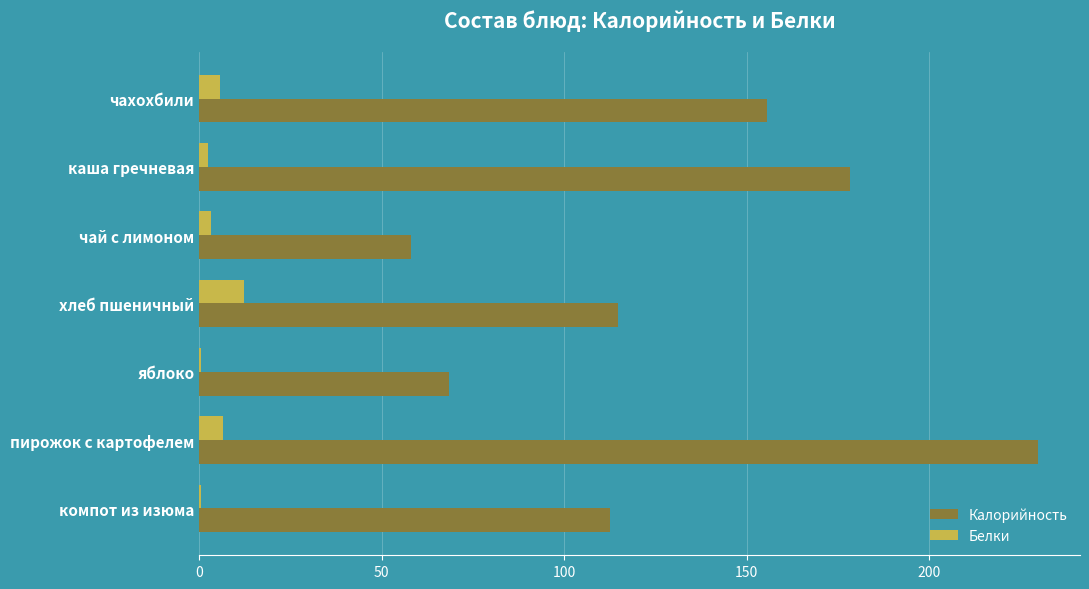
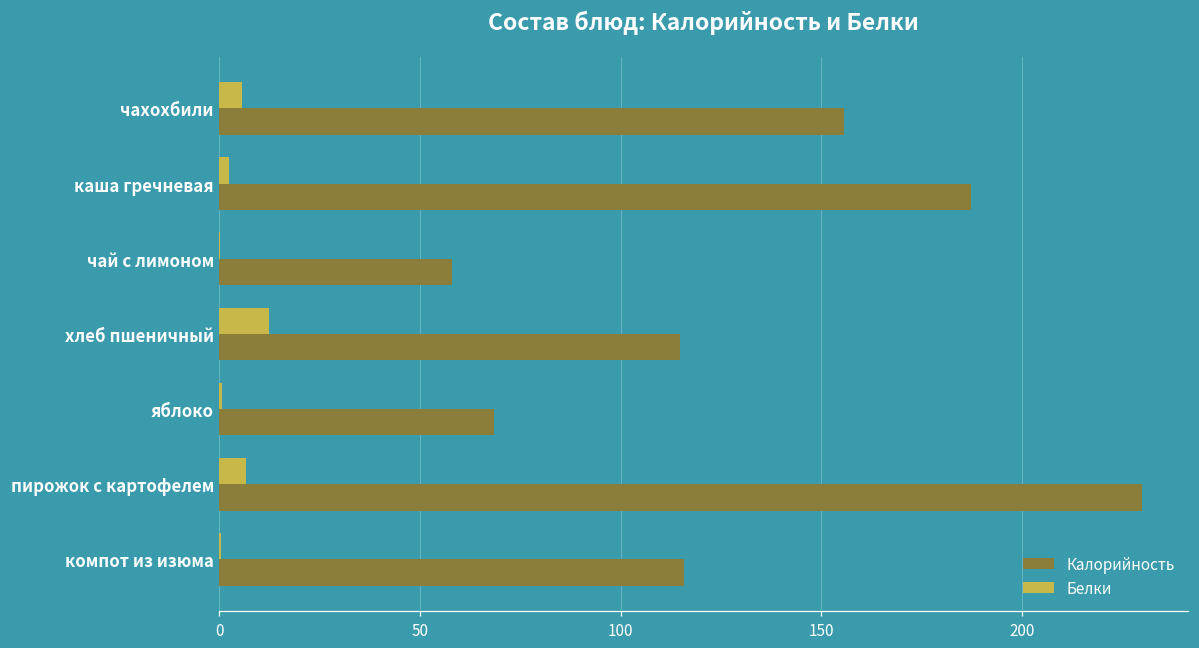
Калорийность, каша гречневая: 178 -> 187
Белки, чай с лимоном: 3 -> 0
Калорийность, компот из изюма: 113 -> 116
